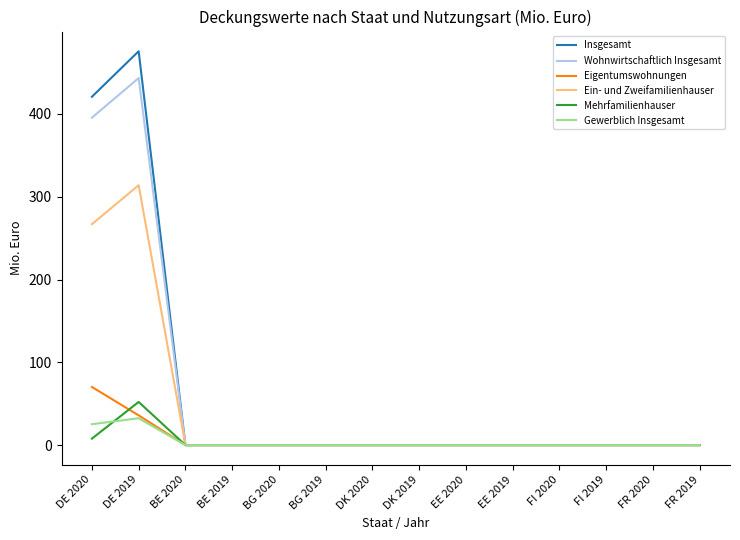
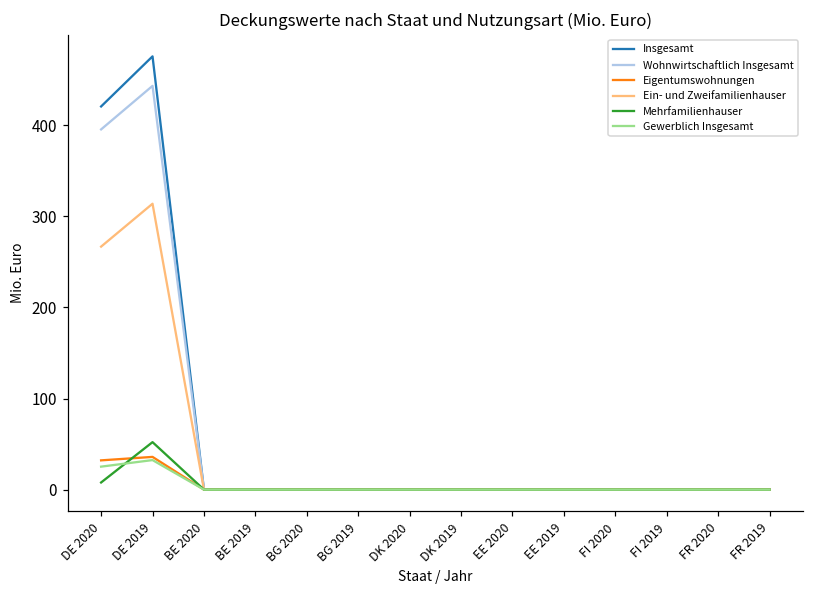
Eigentumswohnungen, DE 2020: 70 -> 30
